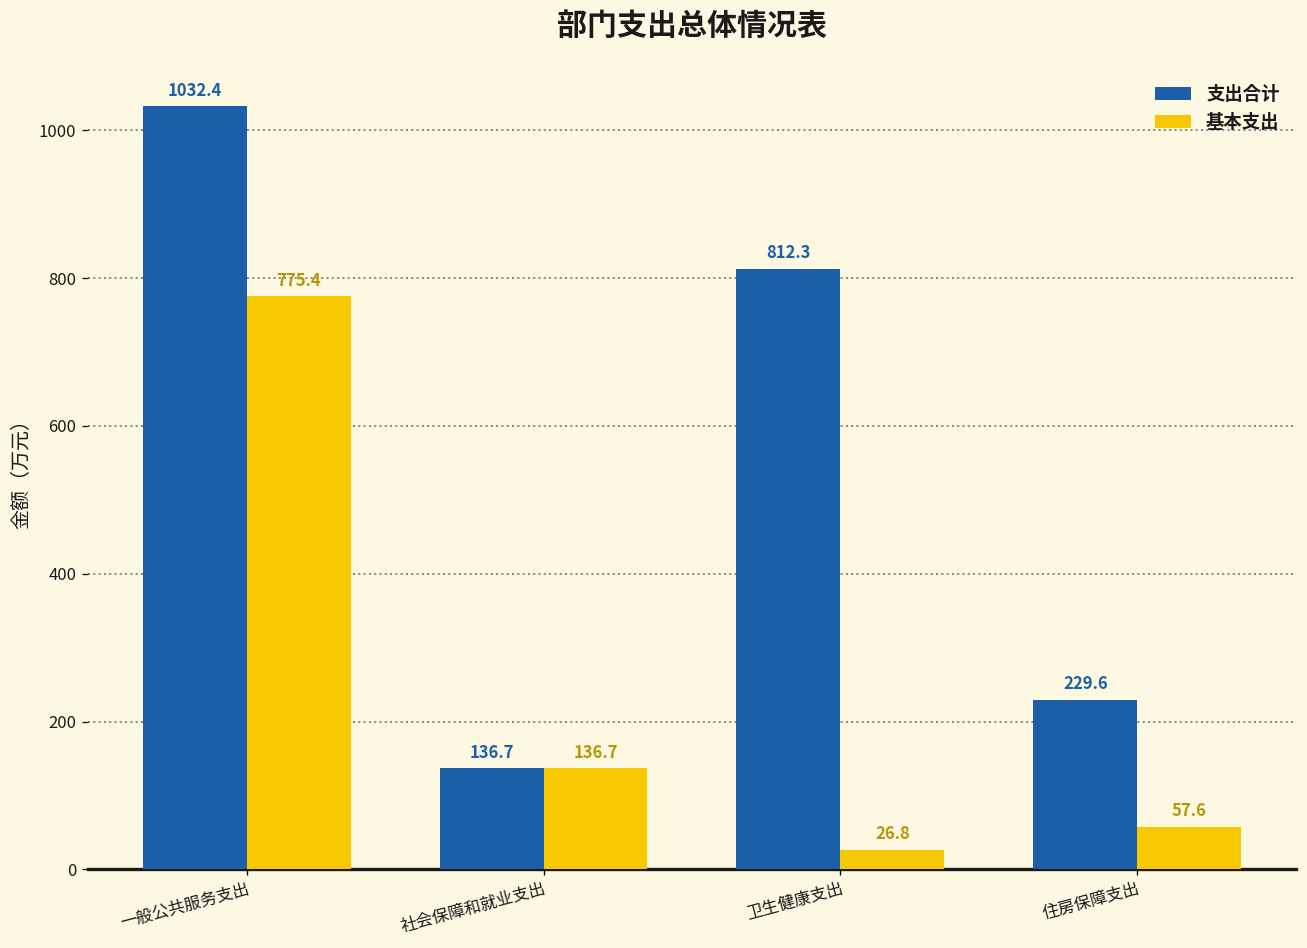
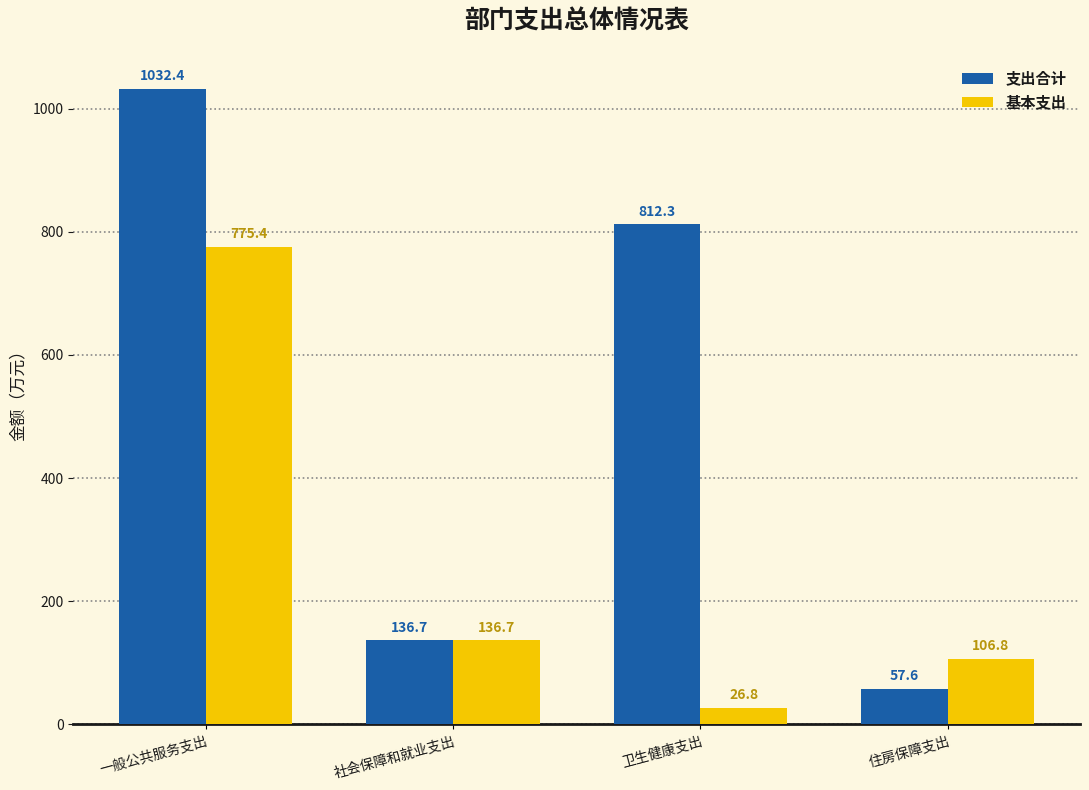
支出合计, 住房保障支出: 229.6 -> 57.6
基本支出, 住房保障支出: 57.6 -> 106.8
